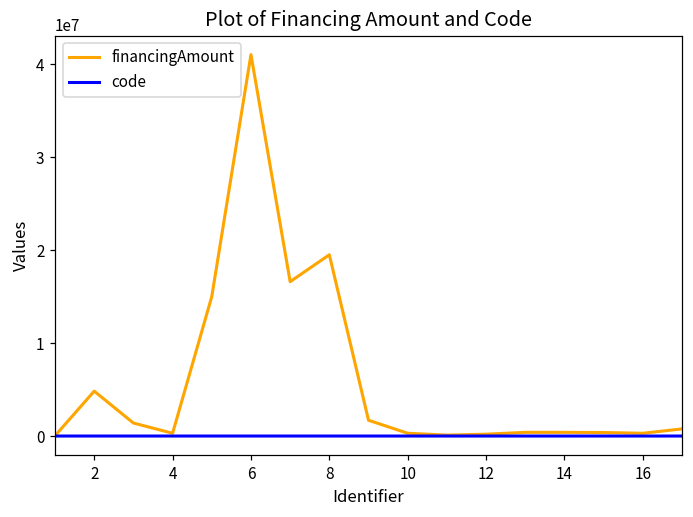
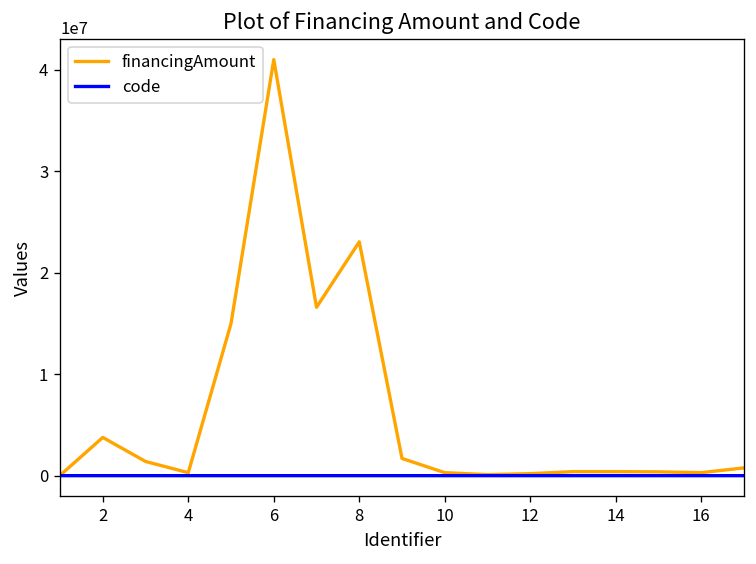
financingAmount, 2: 5000000 -> 4000000
financingAmount, 8: 19000000 -> 23000000
